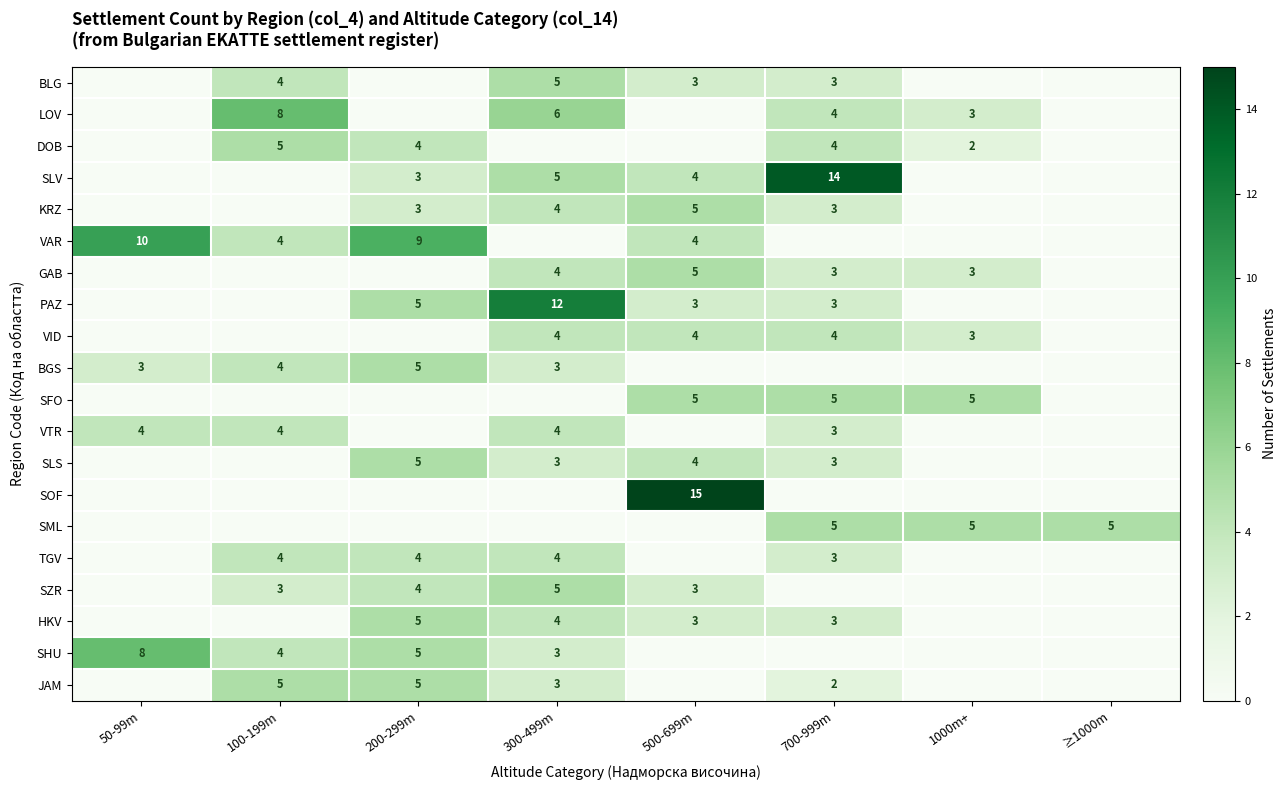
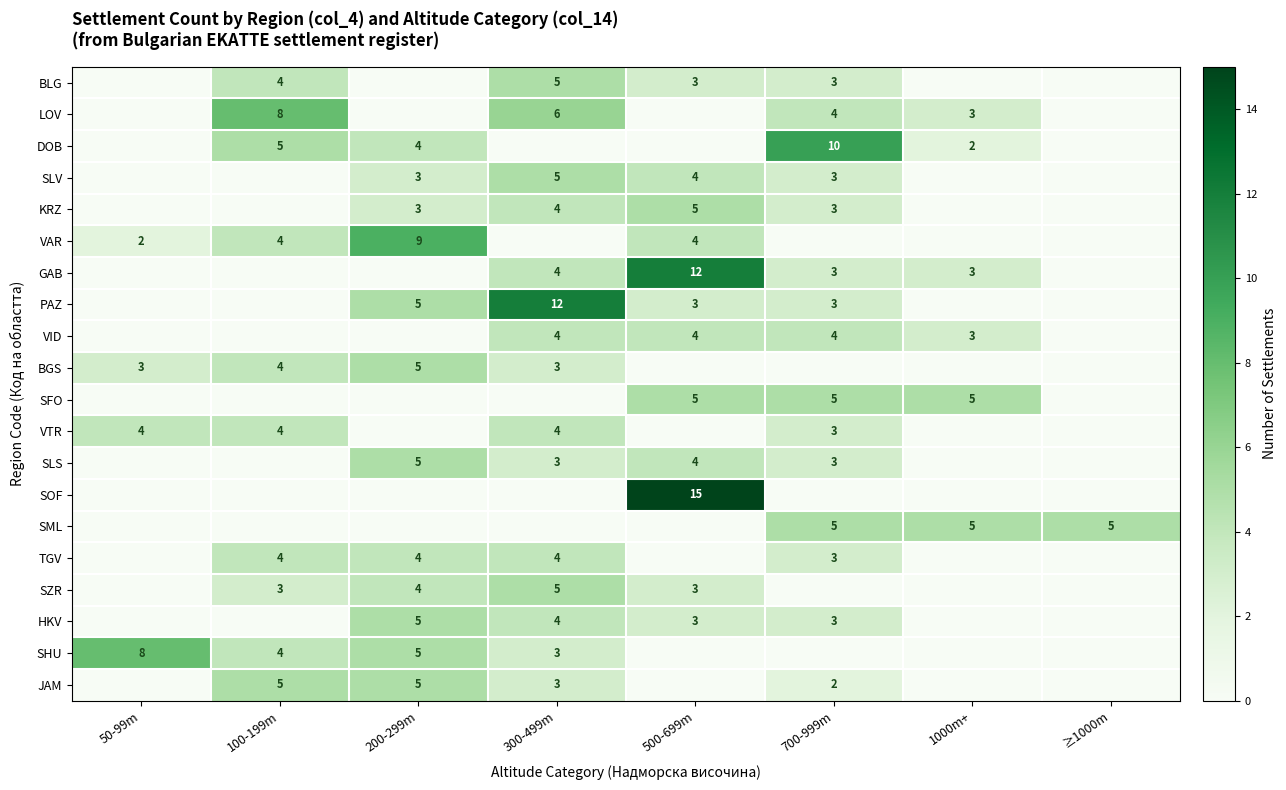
DOB, 700-999m: 4 -> 10
SLV, 700-999m: 14 -> 3
VAR, 50-99m: 10 -> 2
GAB, 500-699m: 5 -> 12
